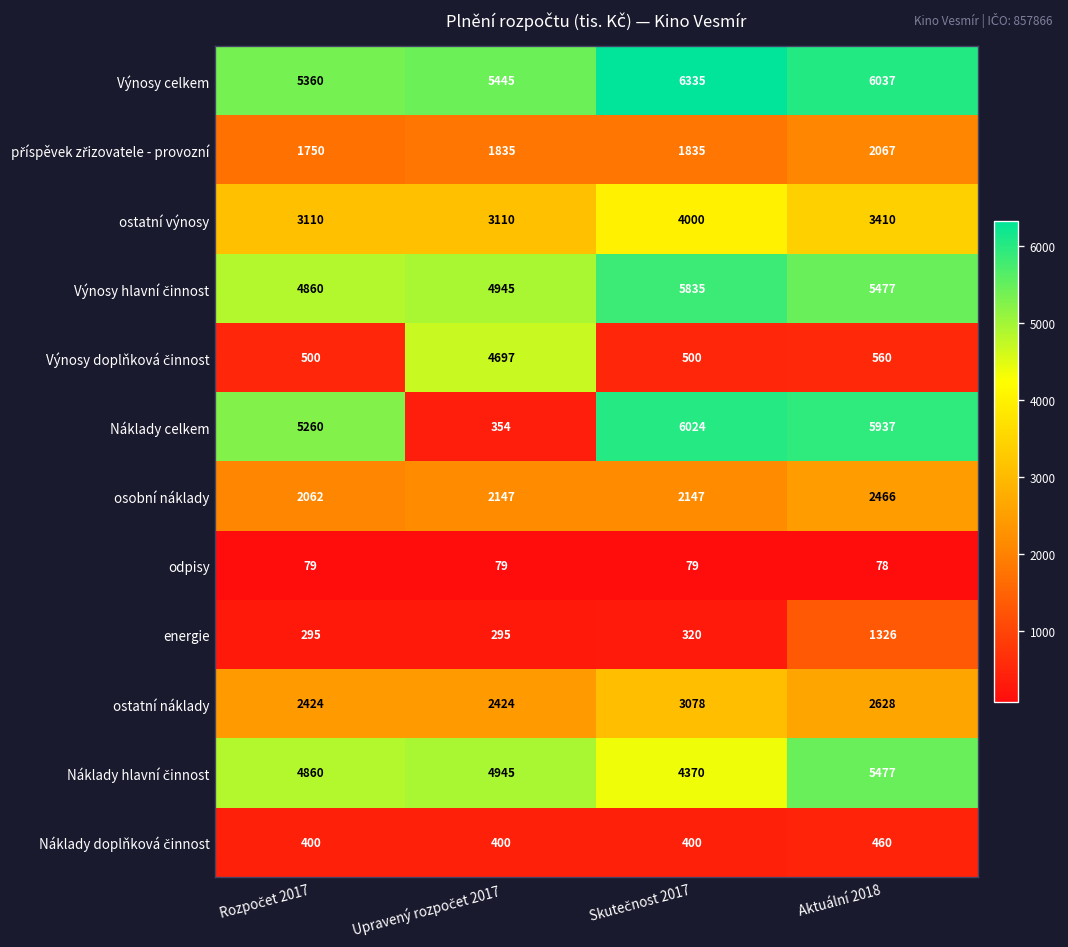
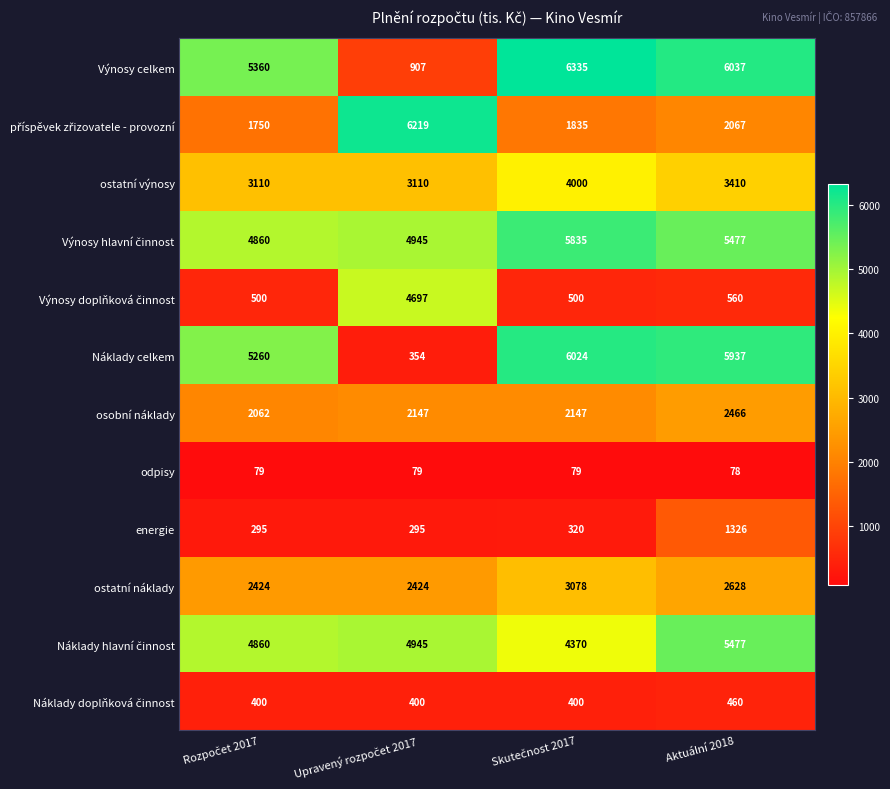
Výnosy celkem, Upravený rozpočet 2017: 5445 -> 907
příspěvek zřizovatele - provozní, Upravený rozpočet 2017: 1835 -> 6219
